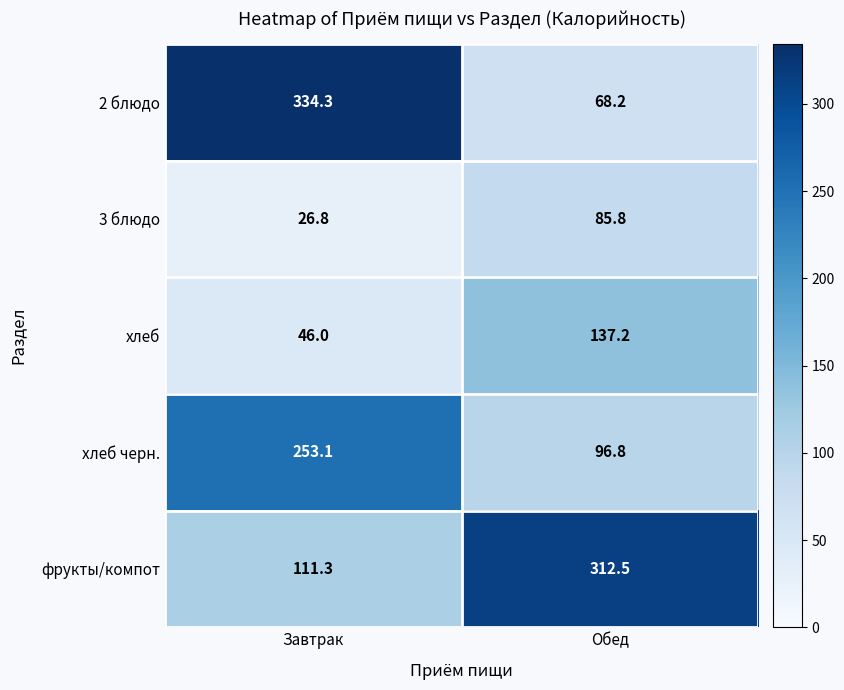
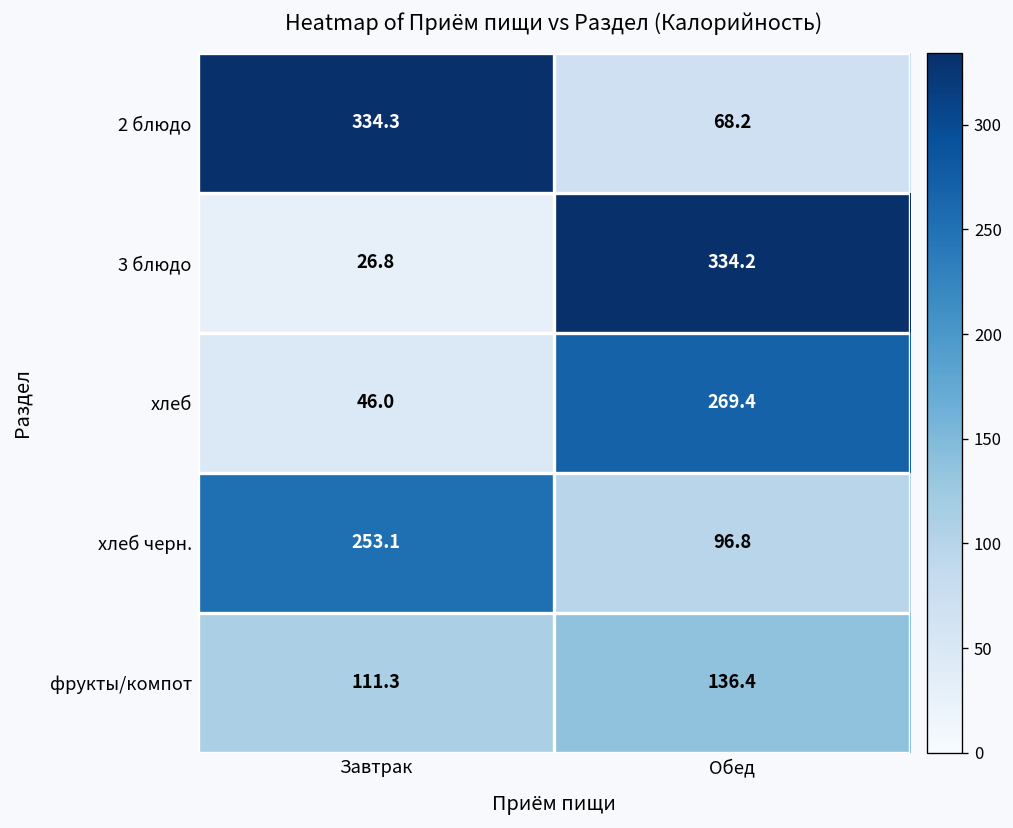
3 блюдо, Обед: 85.8 -> 334.2
хлеб, Обед: 137.2 -> 269.4
фрукты/компот, Обед: 312.5 -> 136.4
